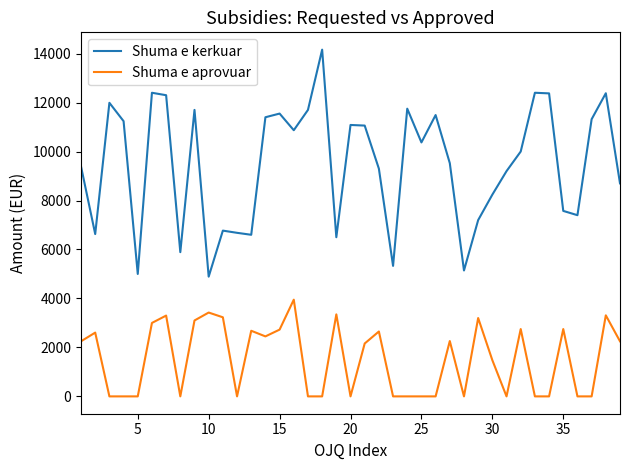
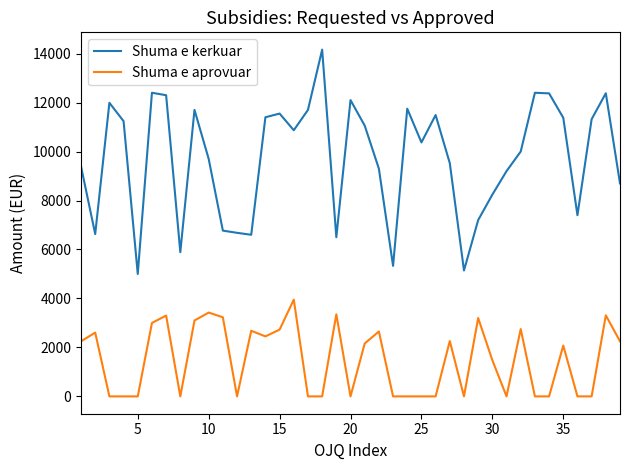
Shuma e kerkuar, 10: 4900 -> 9700
Shuma e kerkuar, 20: 11100 -> 12100
Shuma e kerkuar, 35: 7600 -> 11400
Shuma e aprovuar, 35: 2800 -> 2100
